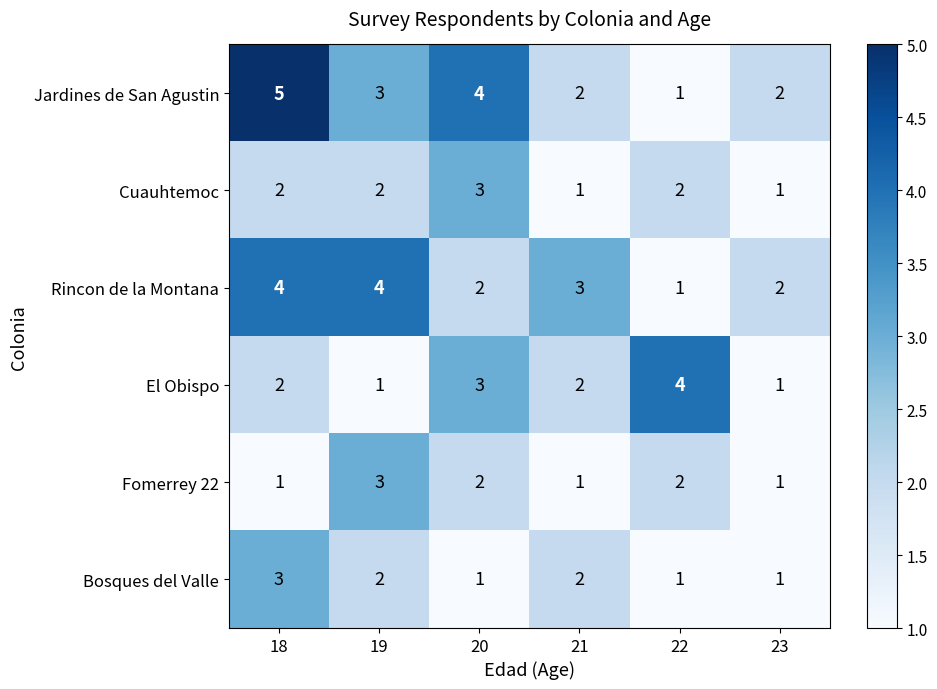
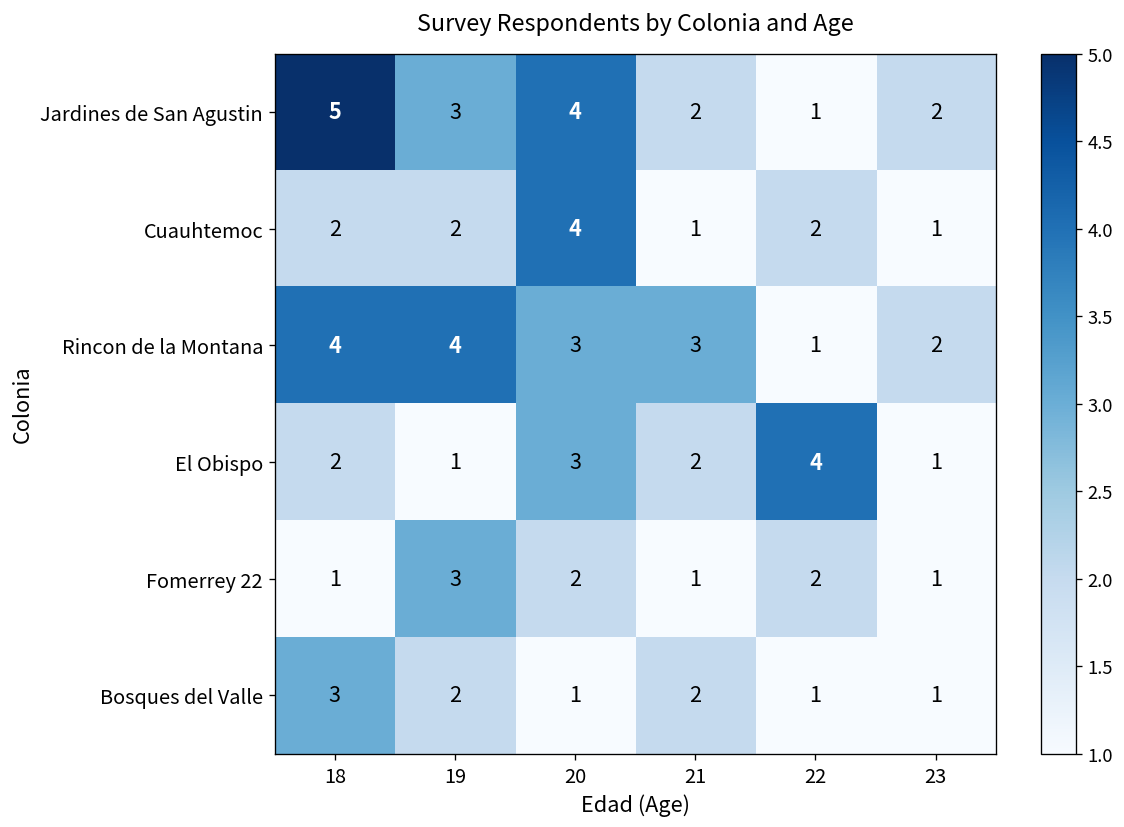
Cuauhtemoc, 20: 3 -> 4
Rincon de la Montana, 20: 2 -> 3
